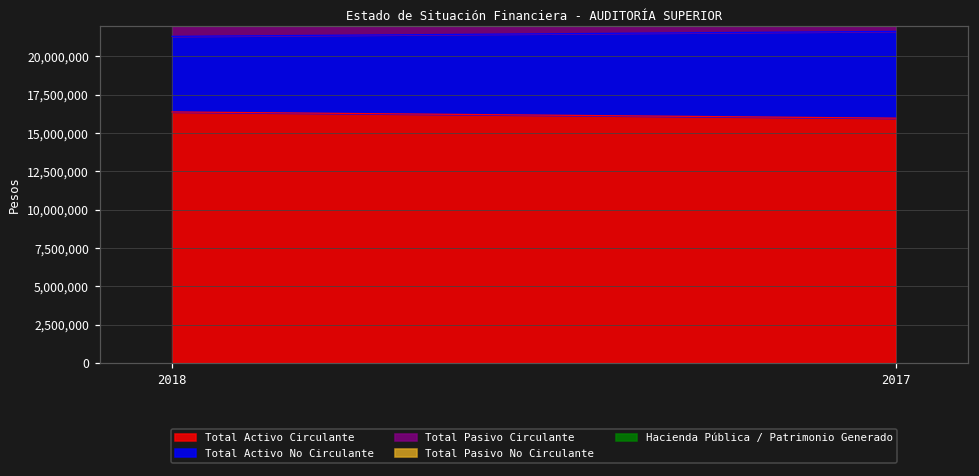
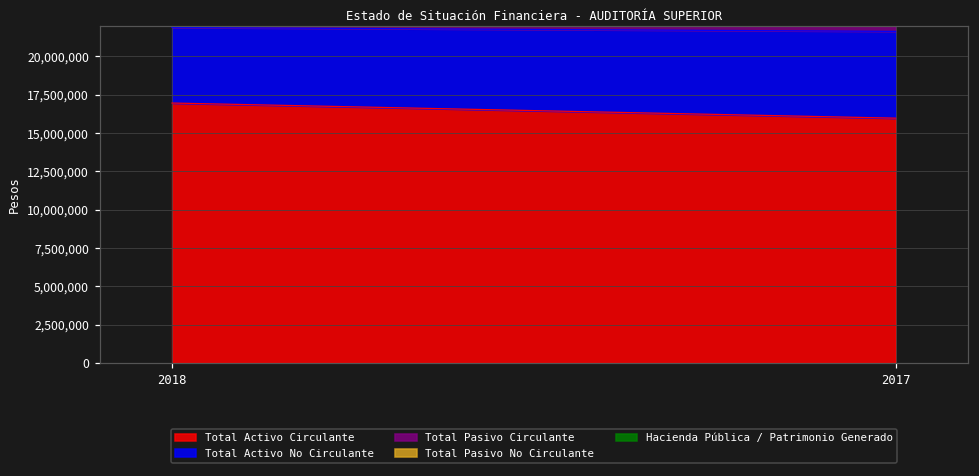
Total Activo Circulante, 2018: 16,400,000 -> 17,000,000
